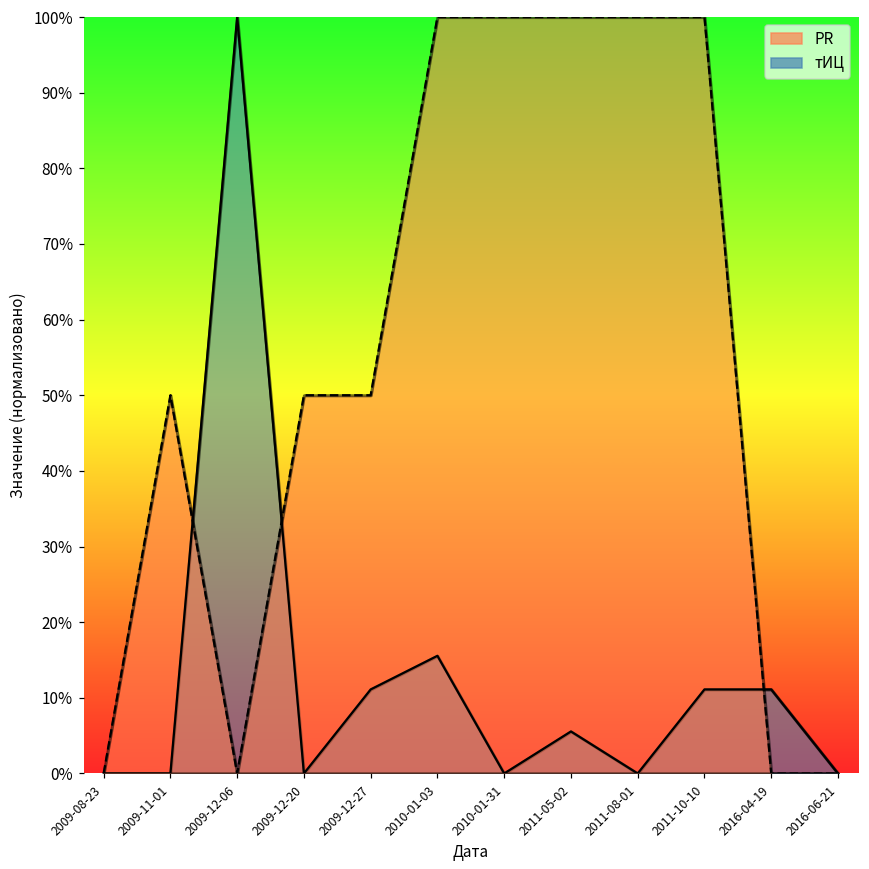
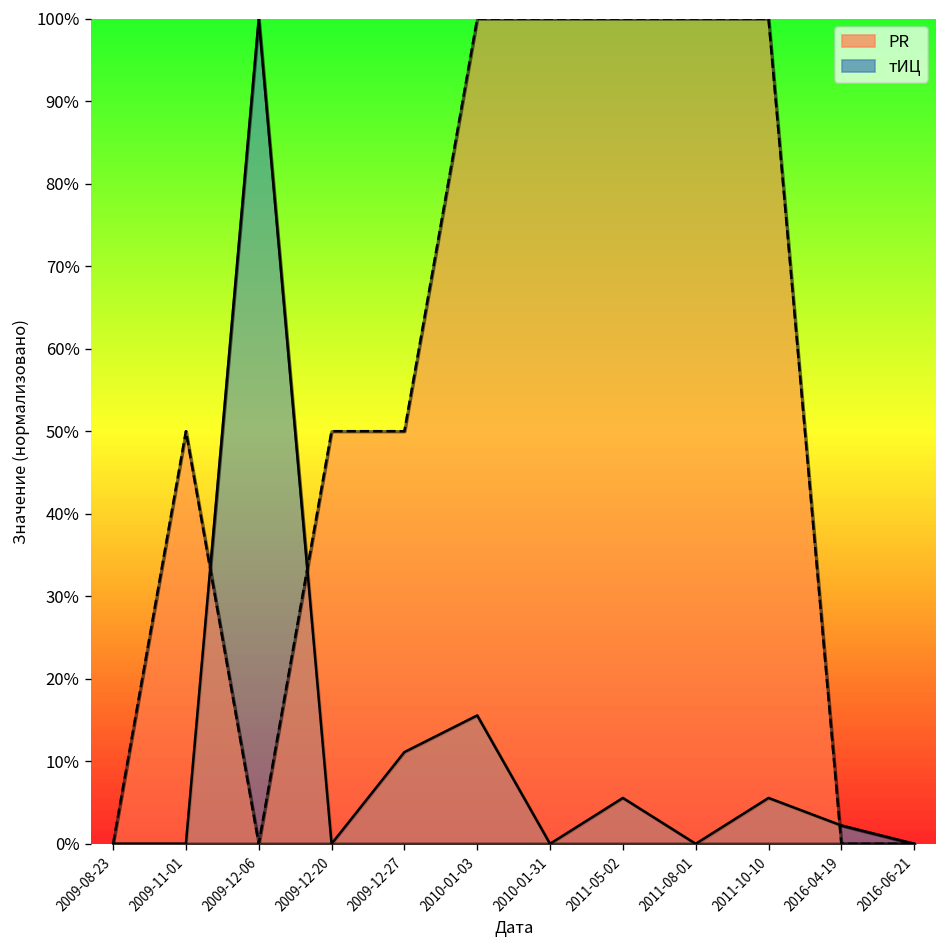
тИЦ, 2011-10-10: 11% -> 6%
тИЦ, 2016-04-19: 11% -> 2%
